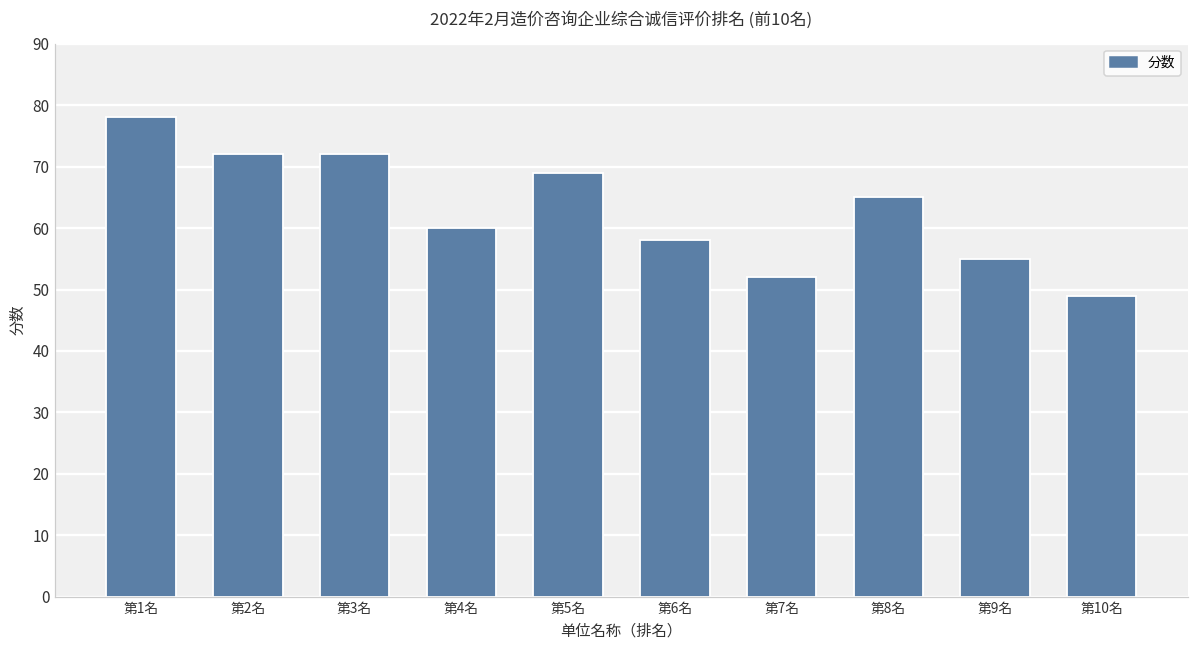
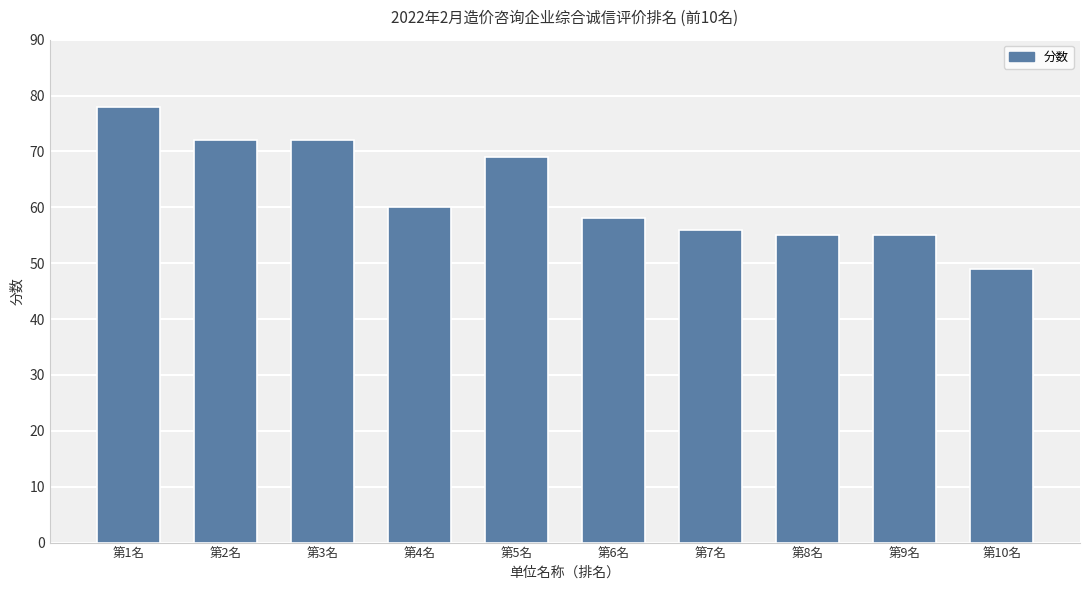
第7名: 52 -> 56
第8名: 65 -> 55
